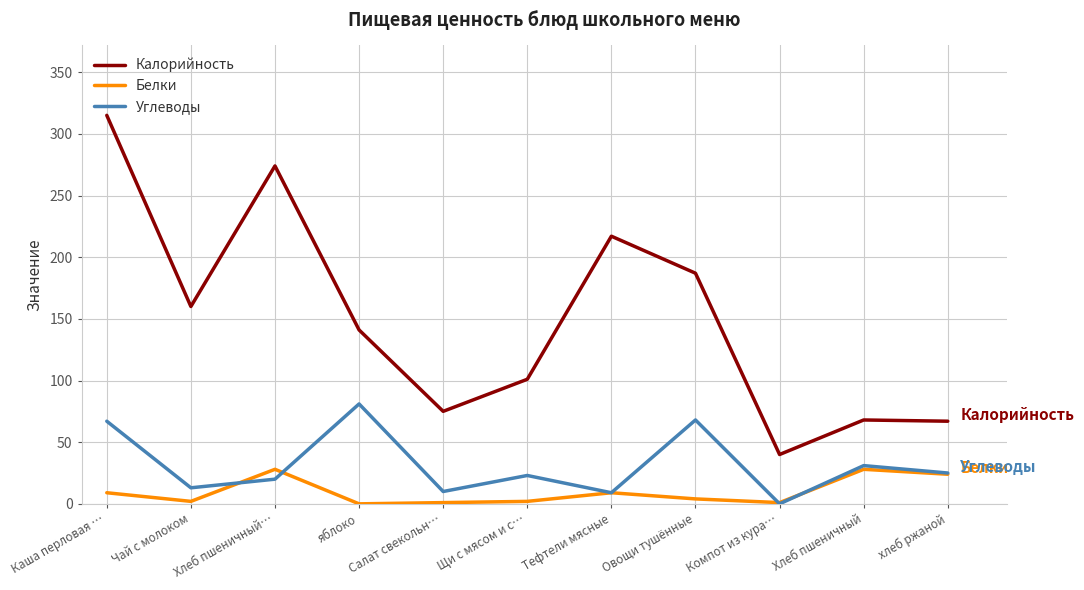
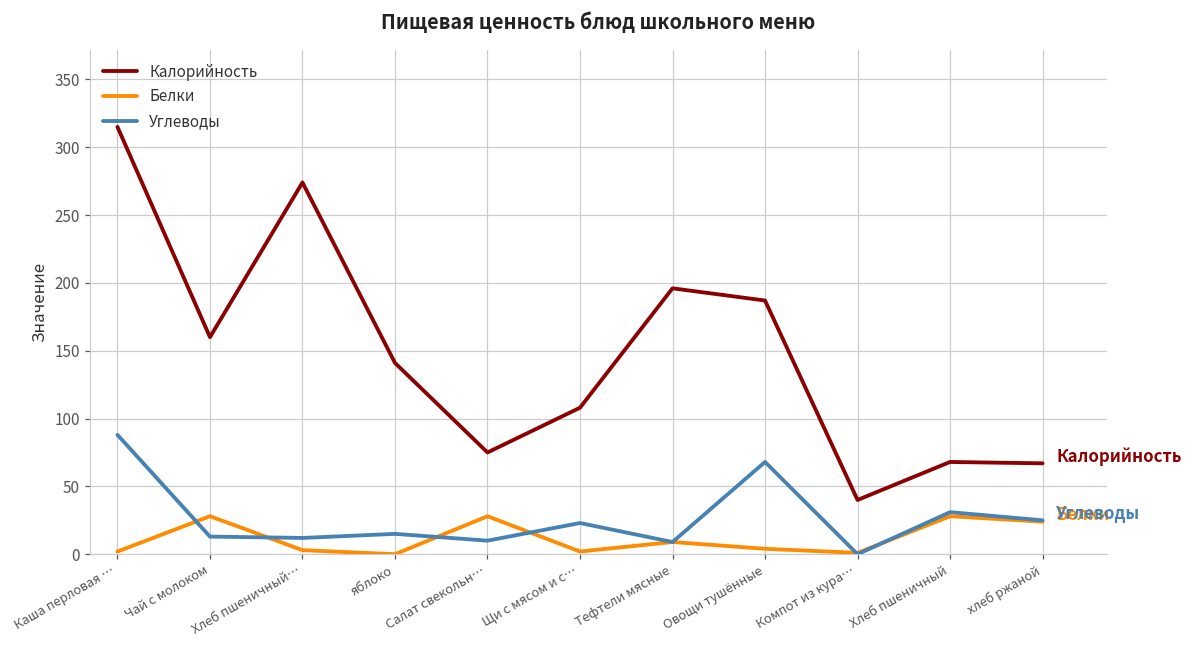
Белки, Каша перловая …: 9 -> 2
Углеводы, Каша перловая …: 67 -> 88
Белки, Чай с молоком: 2 -> 28
Белки, Хлеб пшеничный…: 28 -> 3
Углеводы, Хлеб пшеничный…: 20 -> 12
Углеводы, яблоко: 81 -> 15
Белки, Салат свекольн…: 1 -> 28
Калорийность, Щи с мясом и с…: 101 -> 108
Калорийность, Тефтели мясные: 217 -> 196
